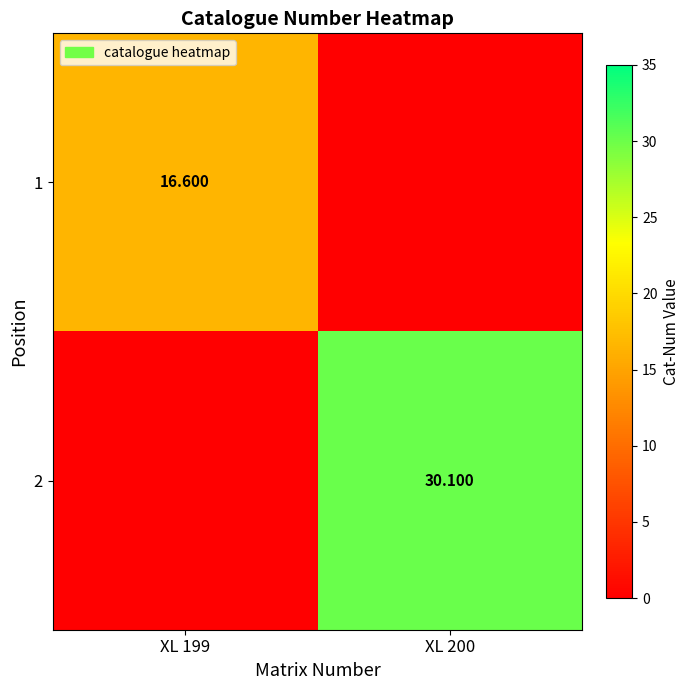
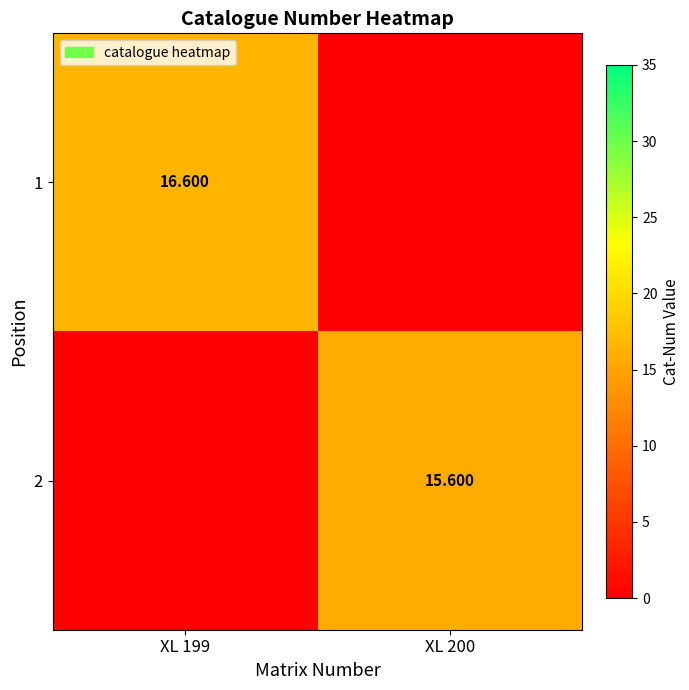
2, XL 200: 30.100 -> 15.600
